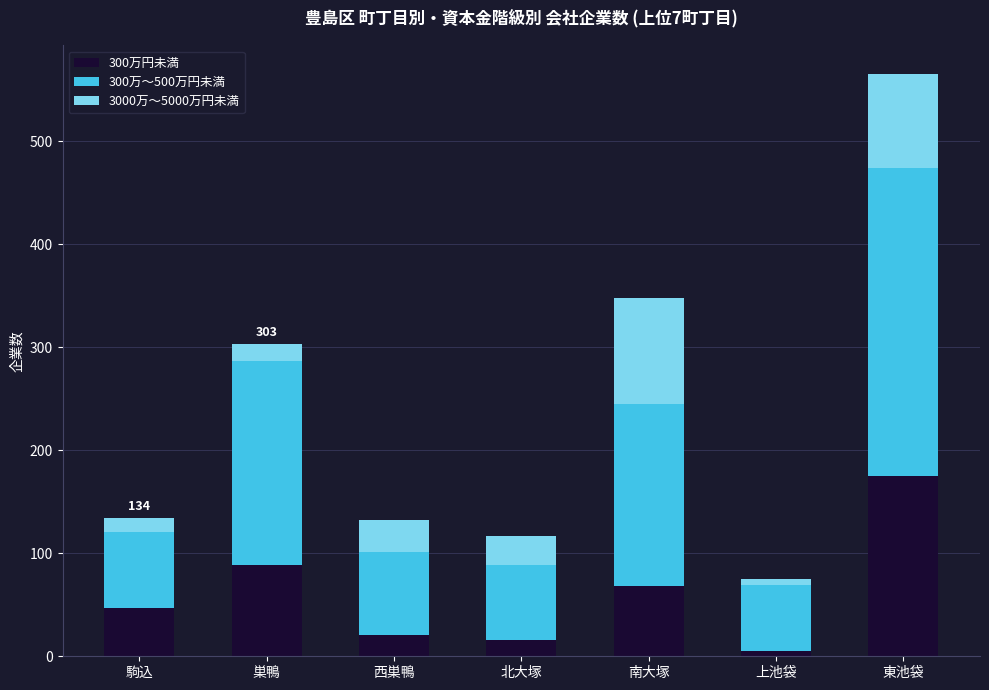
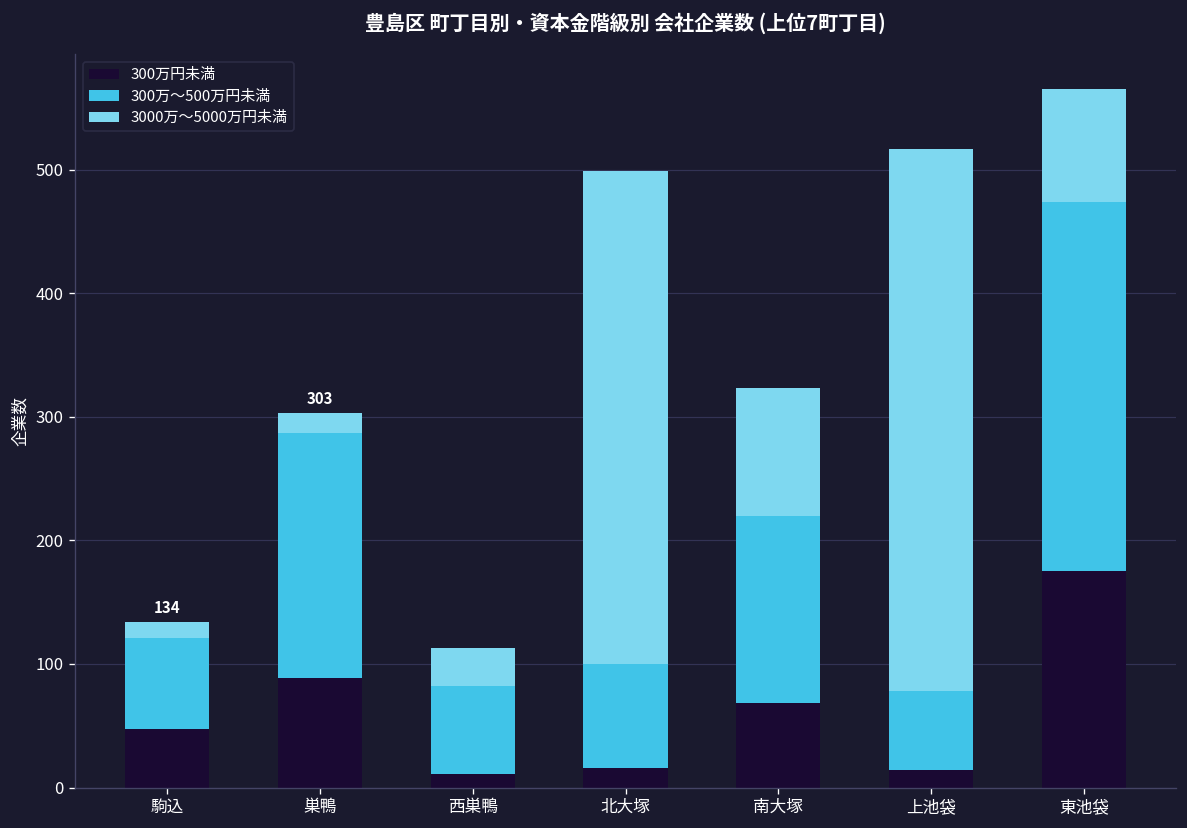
300万円未満, 西巣鴨: 21 -> 11
300万～500万円未満, 西巣鴨: 80 -> 71
300万～500万円未満, 北大塚: 73 -> 84
3000万～5000万円未満, 北大塚: 28 -> 399
300万～500万円未満, 南大塚: 177 -> 152
300万円未満, 上池袋: 5 -> 14
3000万～5000万円未満, 上池袋: 6 -> 439
